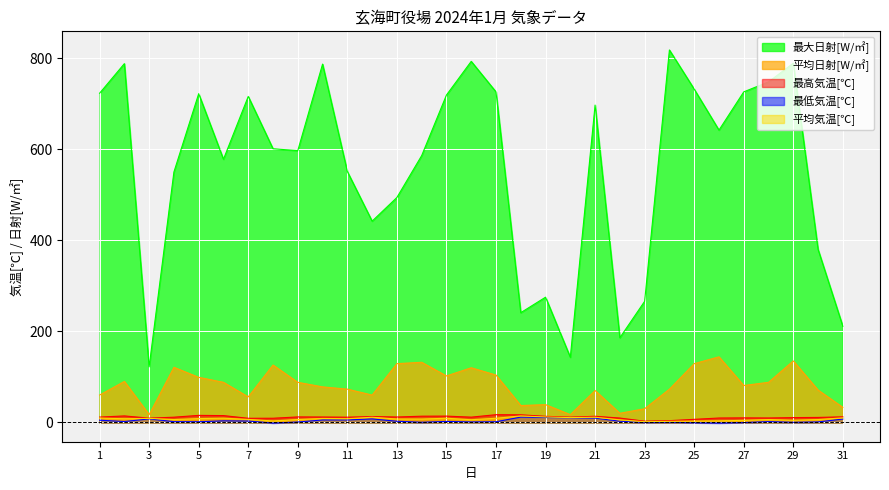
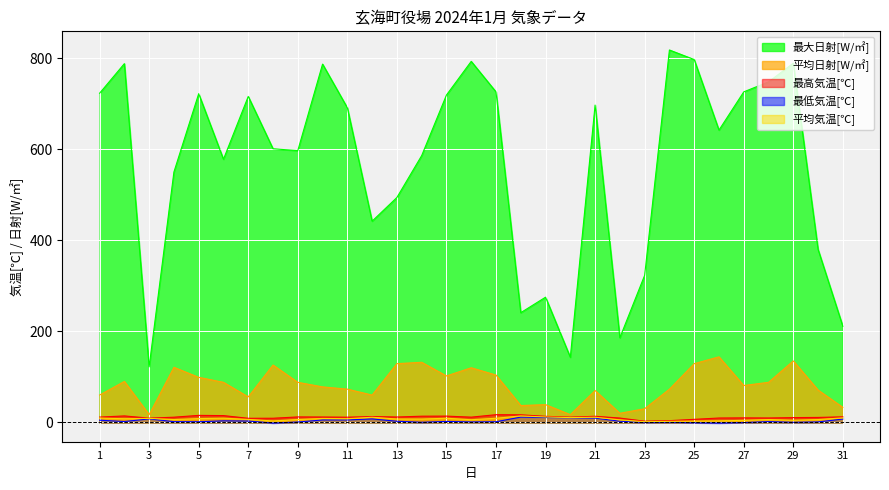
最大日射[W/㎡], 11: 550 -> 690
最大日射[W/㎡], 23: 270 -> 320
最大日射[W/㎡], 25: 730 -> 800
